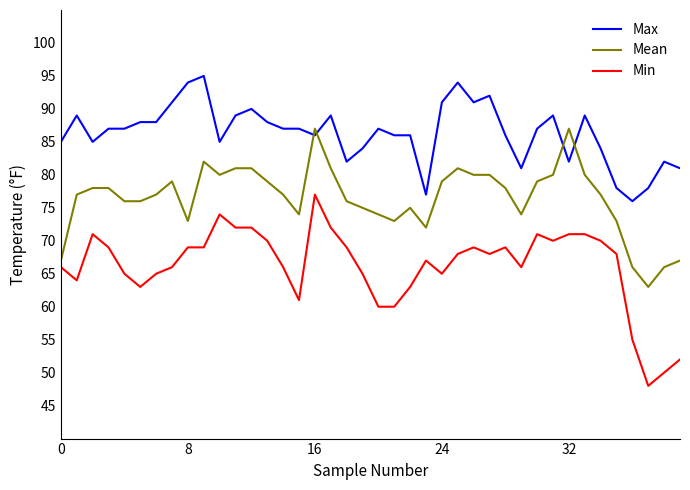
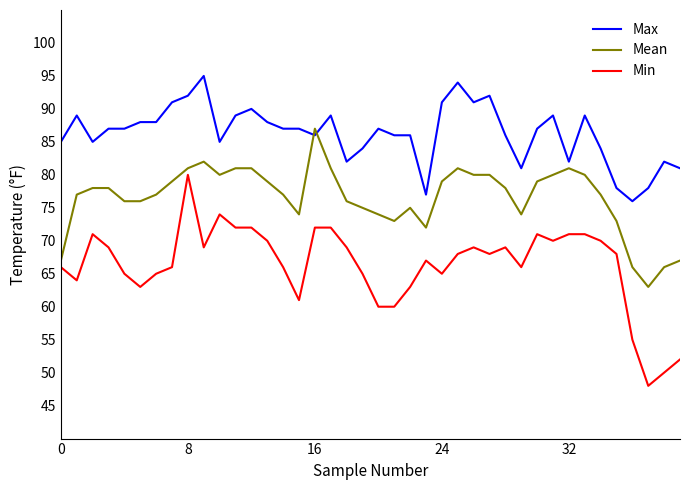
Max, 8: 94 -> 92
Mean, 8: 73 -> 81
Min, 8: 69 -> 80
Min, 16: 77 -> 72
Mean, 32: 87 -> 81
